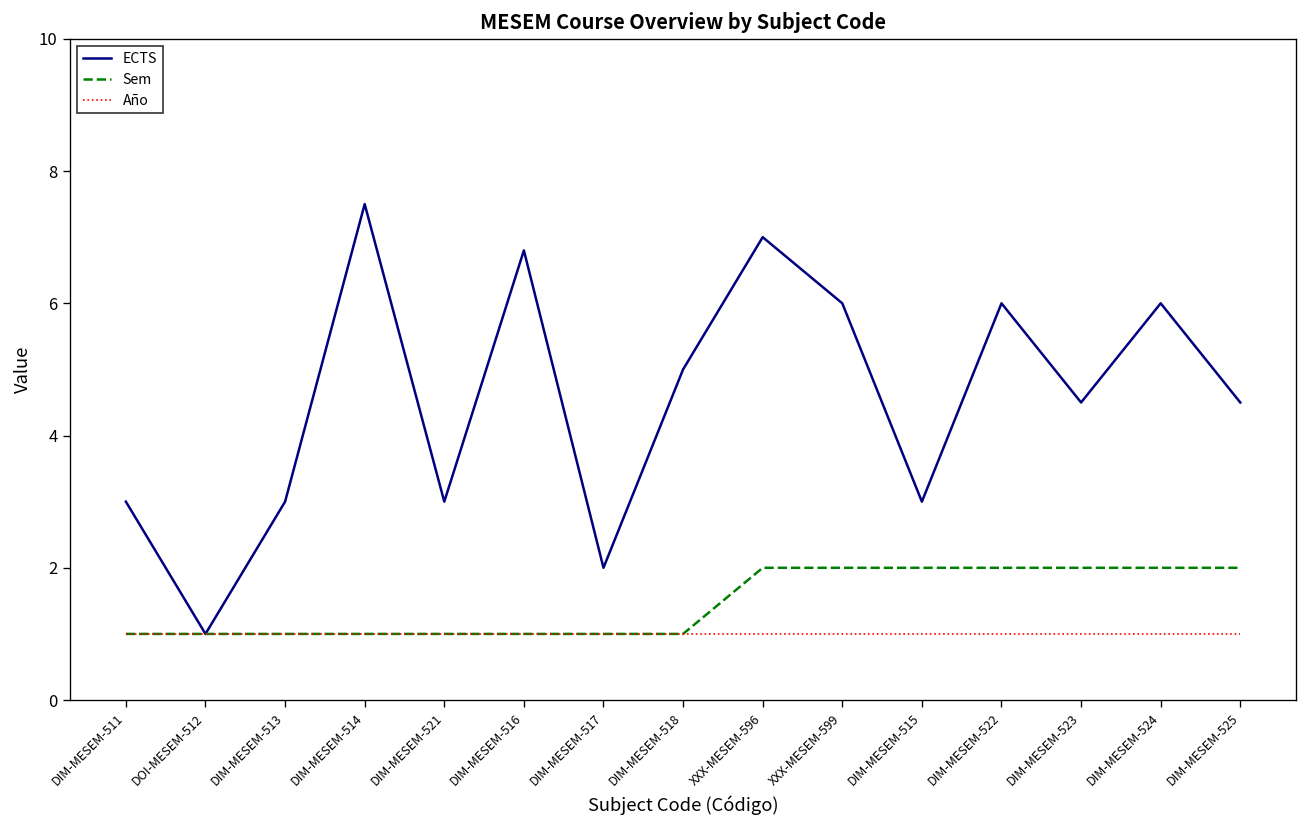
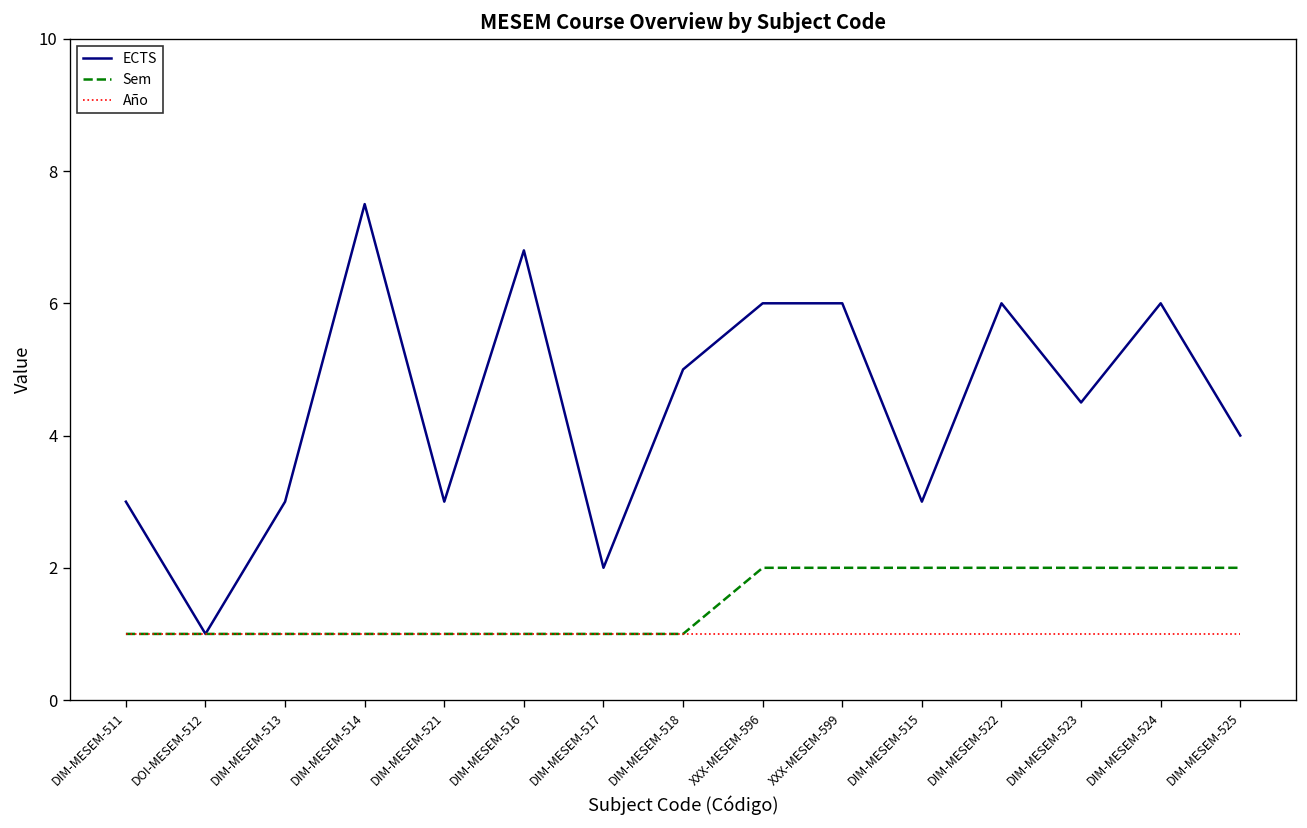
ECTS, XXX-MESEM-596: 7 -> 6
ECTS, DIM-MESEM-525: 4.5 -> 4.0
